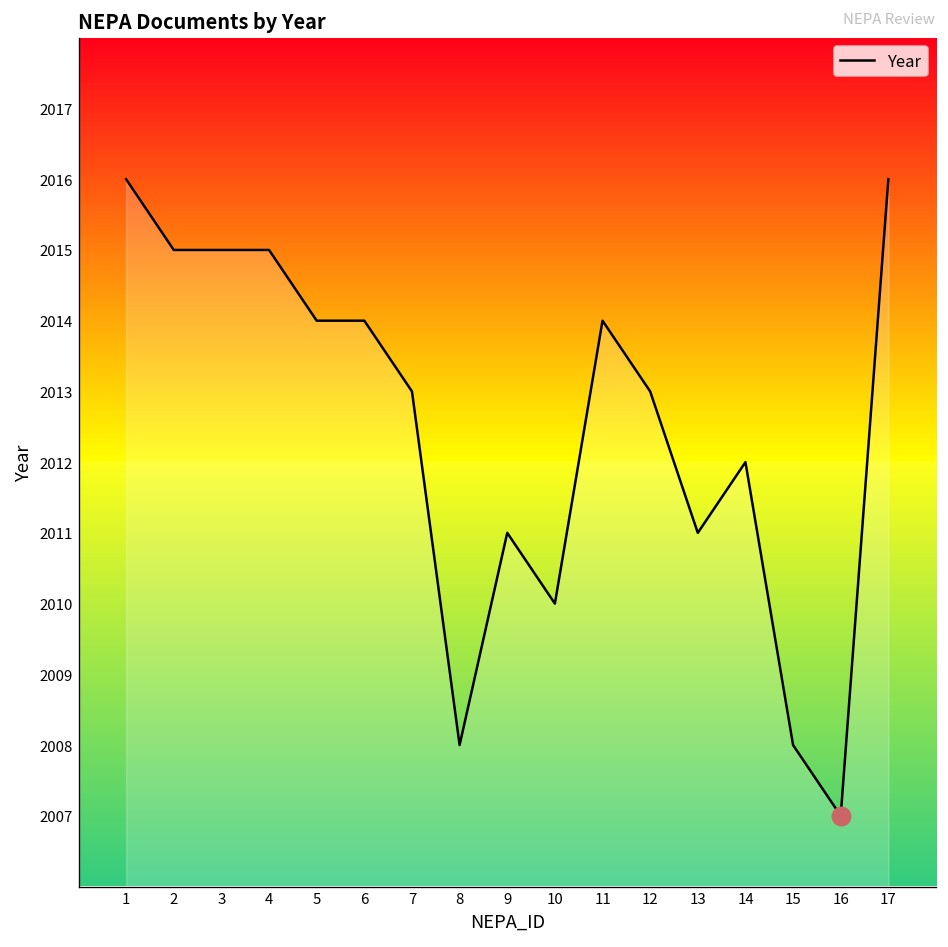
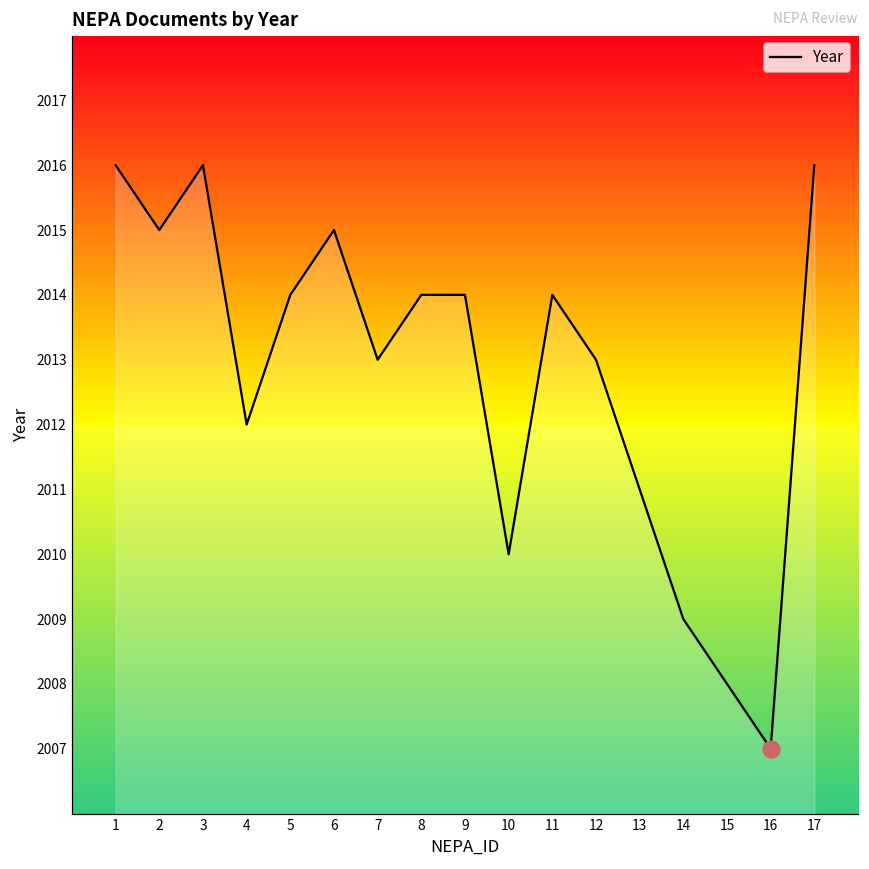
Year, 3: 2015 -> 2016
Year, 4: 2015 -> 2012
Year, 6: 2014 -> 2015
Year, 8: 2008 -> 2014
Year, 9: 2011 -> 2014
Year, 14: 2012 -> 2009
